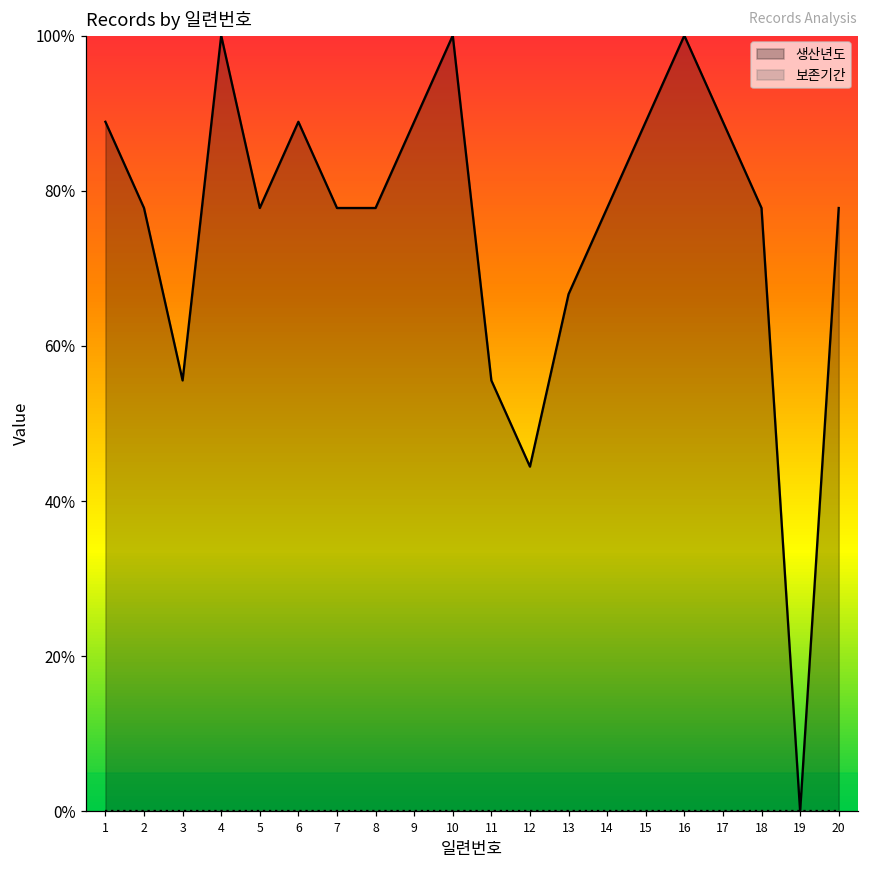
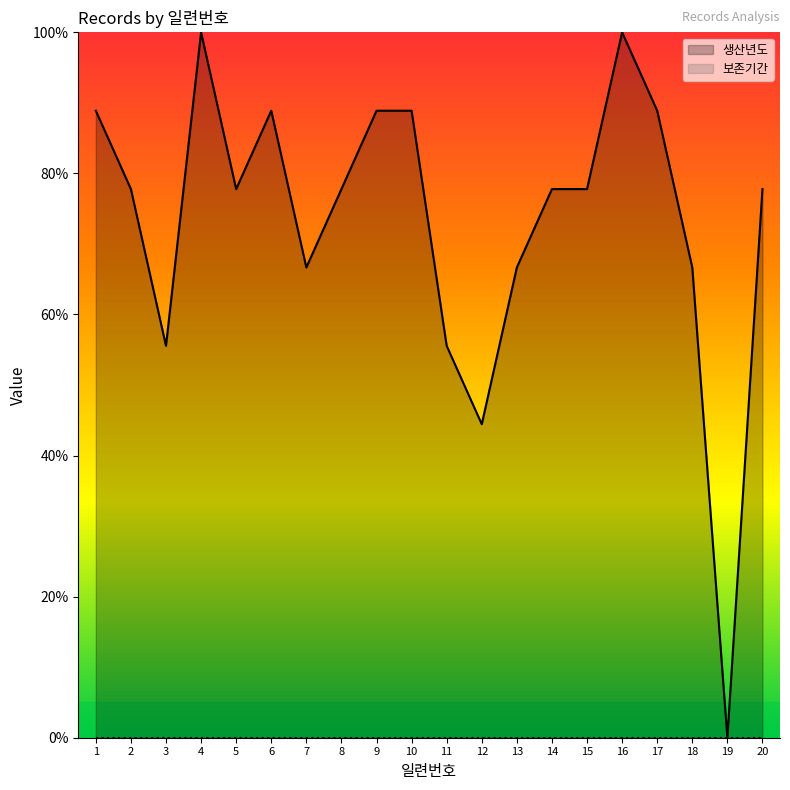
생산년도, 7: 78% -> 67%
생산년도, 10: 100% -> 89%
생산년도, 15: 89% -> 78%
생산년도, 18: 78% -> 67%
